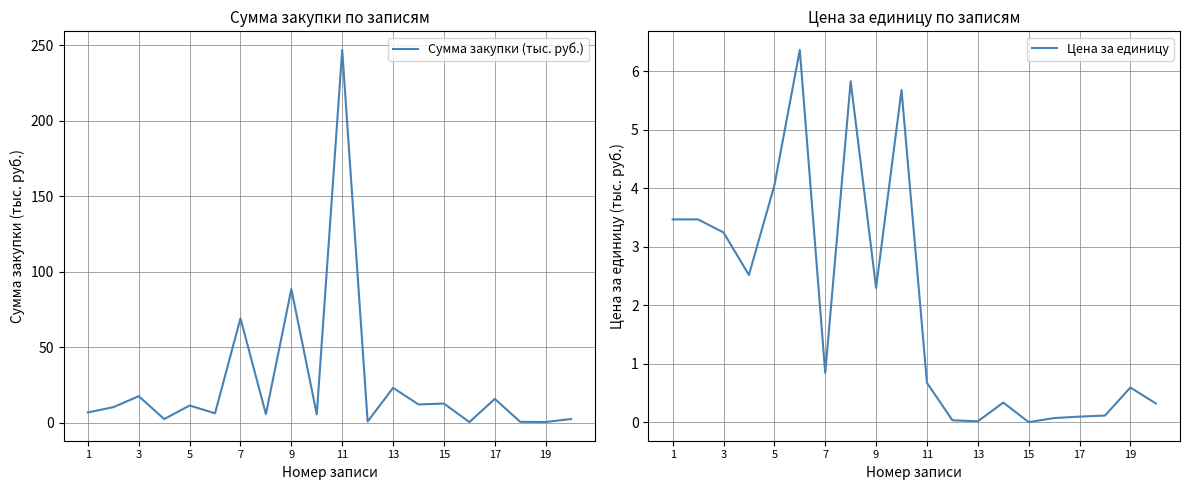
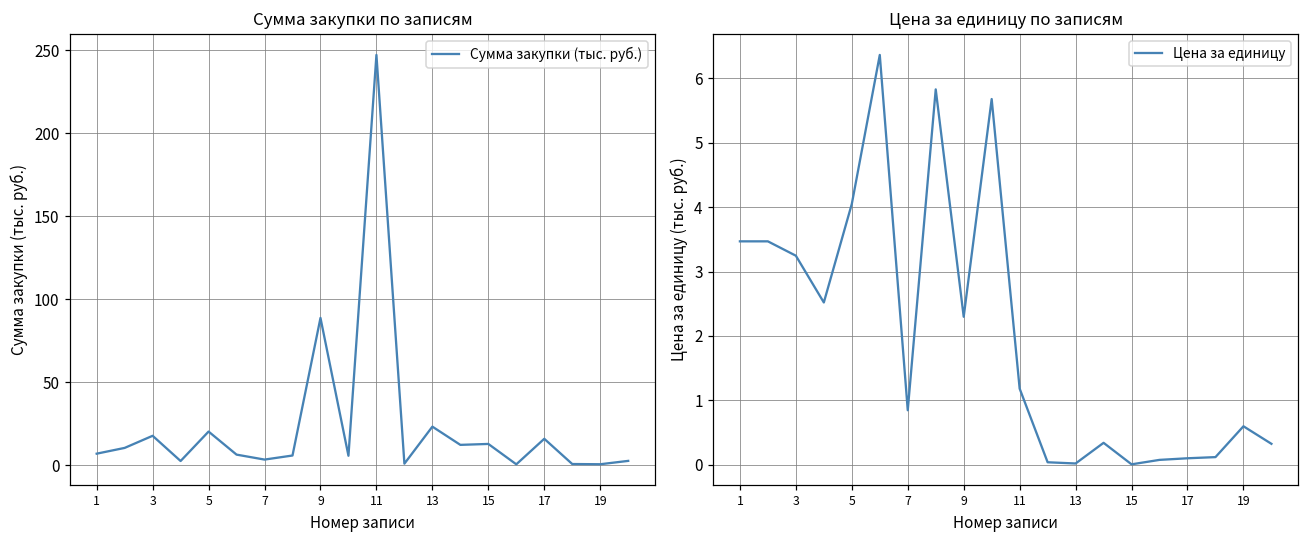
Сумма закупки по записям, 5: 12 -> 20
Сумма закупки по записям, 7: 69 -> 3
Цена за единицу по записям, 11: 0.7 -> 1.2
